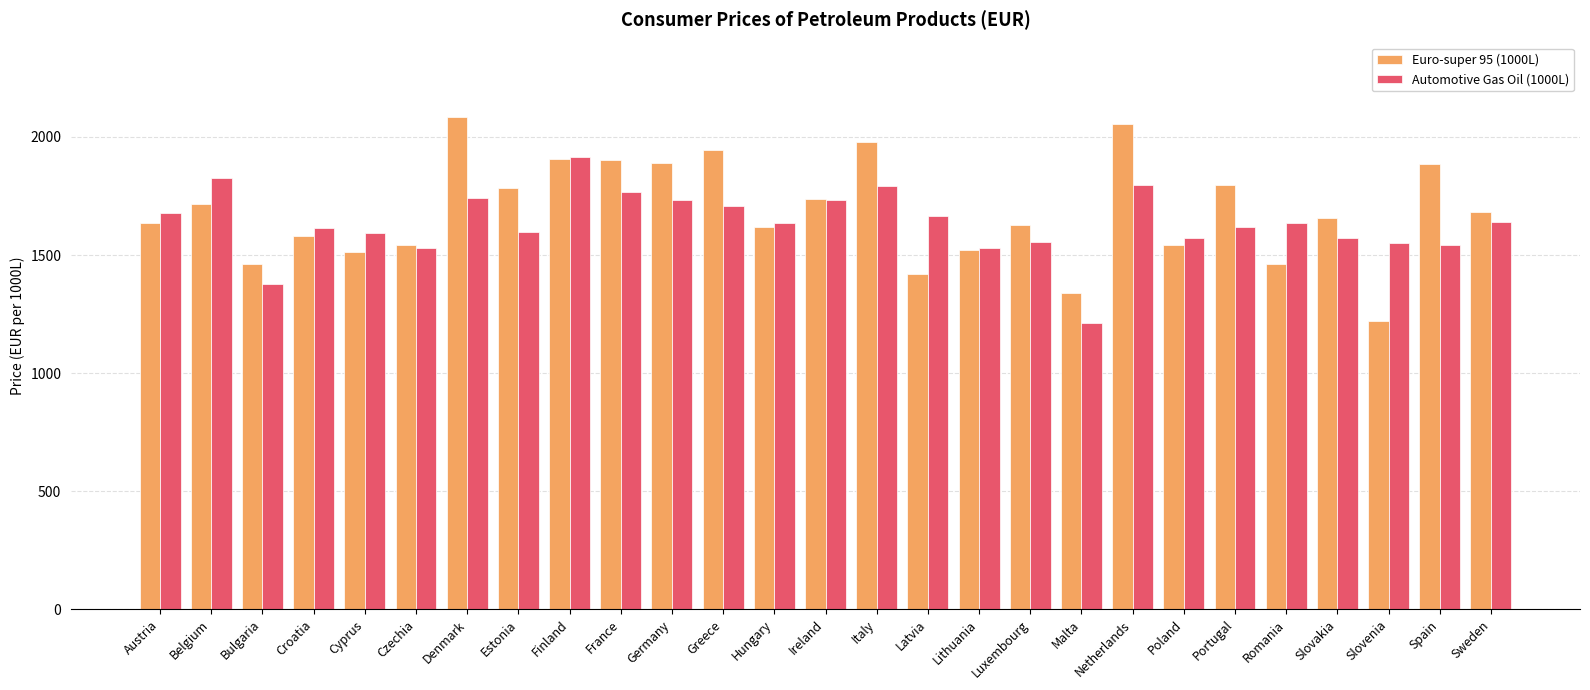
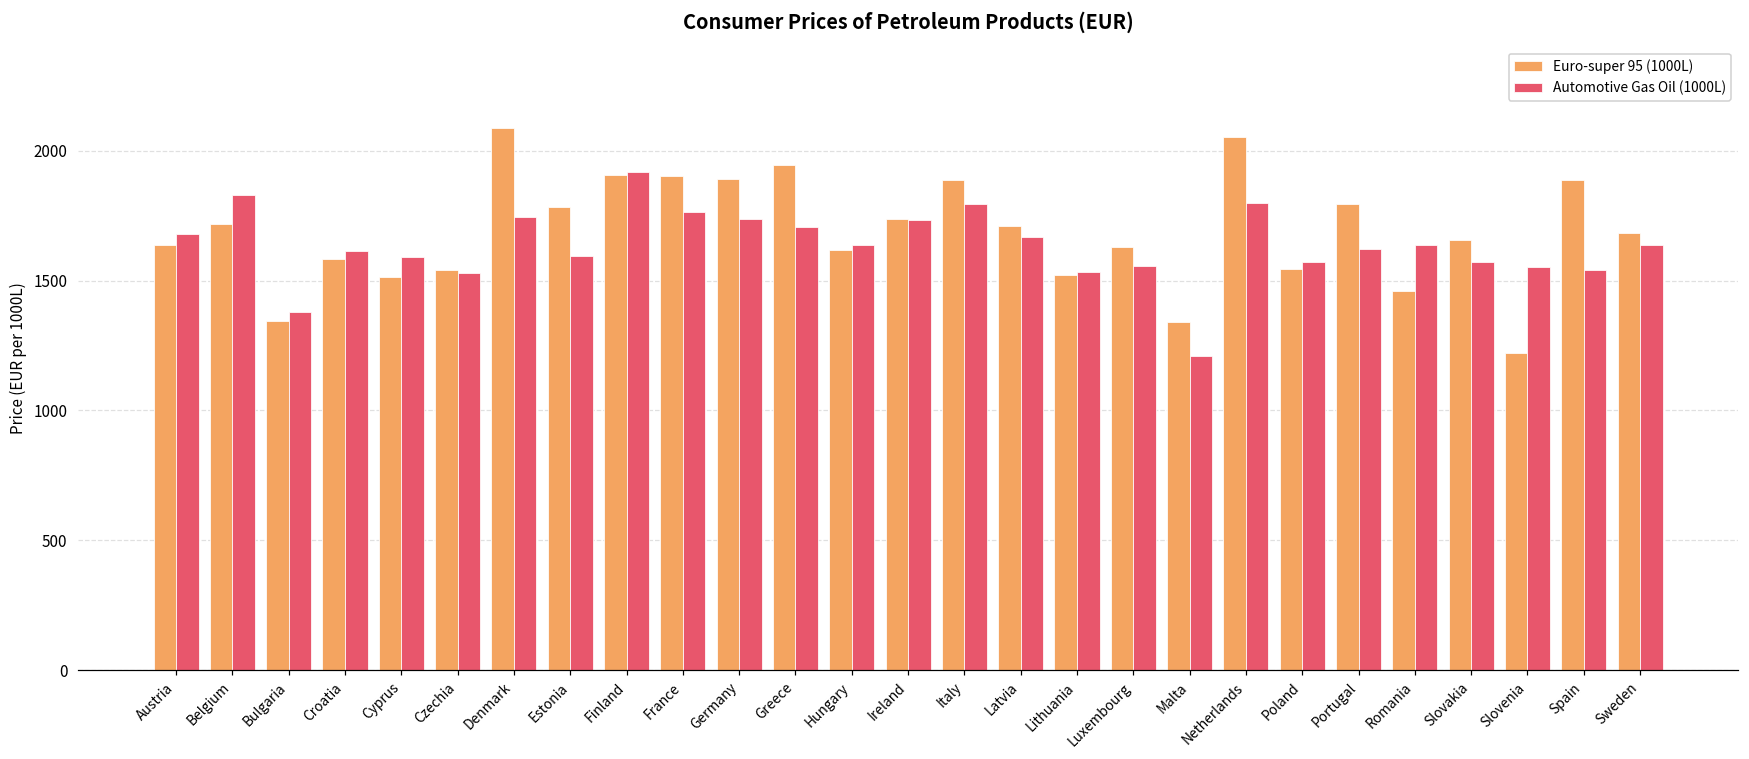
Euro-super 95 (1000L), Bulgaria: 1460 -> 1350
Euro-super 95 (1000L), Italy: 1980 -> 1890
Euro-super 95 (1000L), Latvia: 1420 -> 1710
